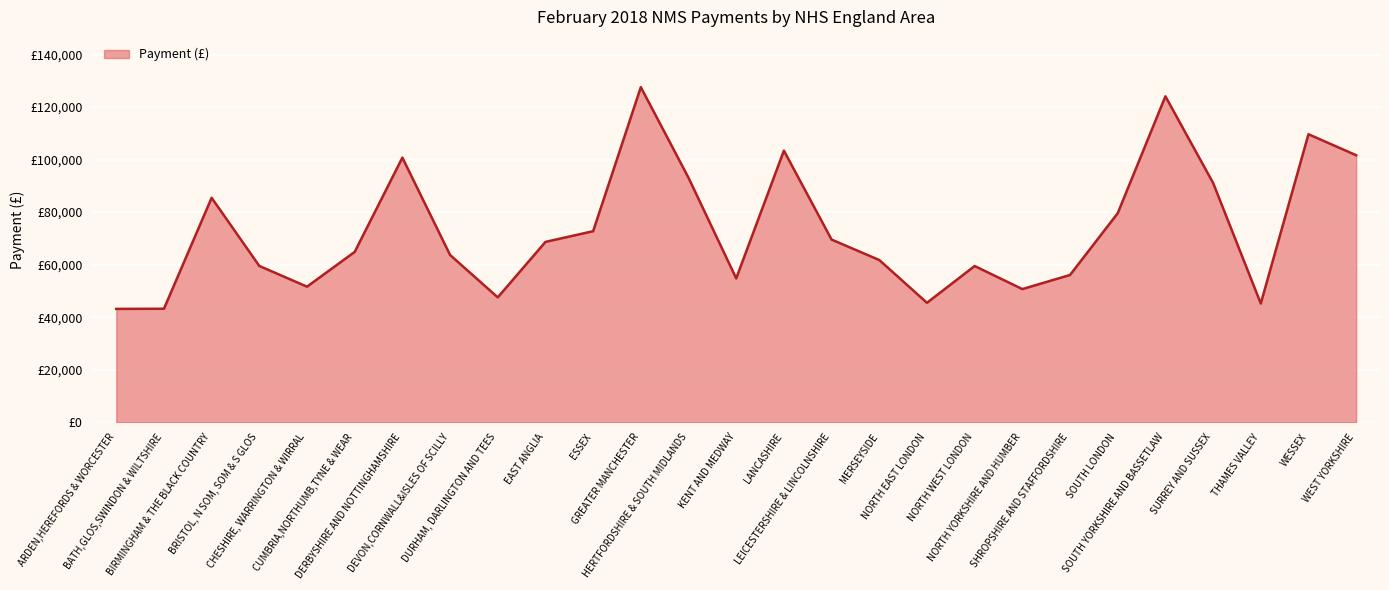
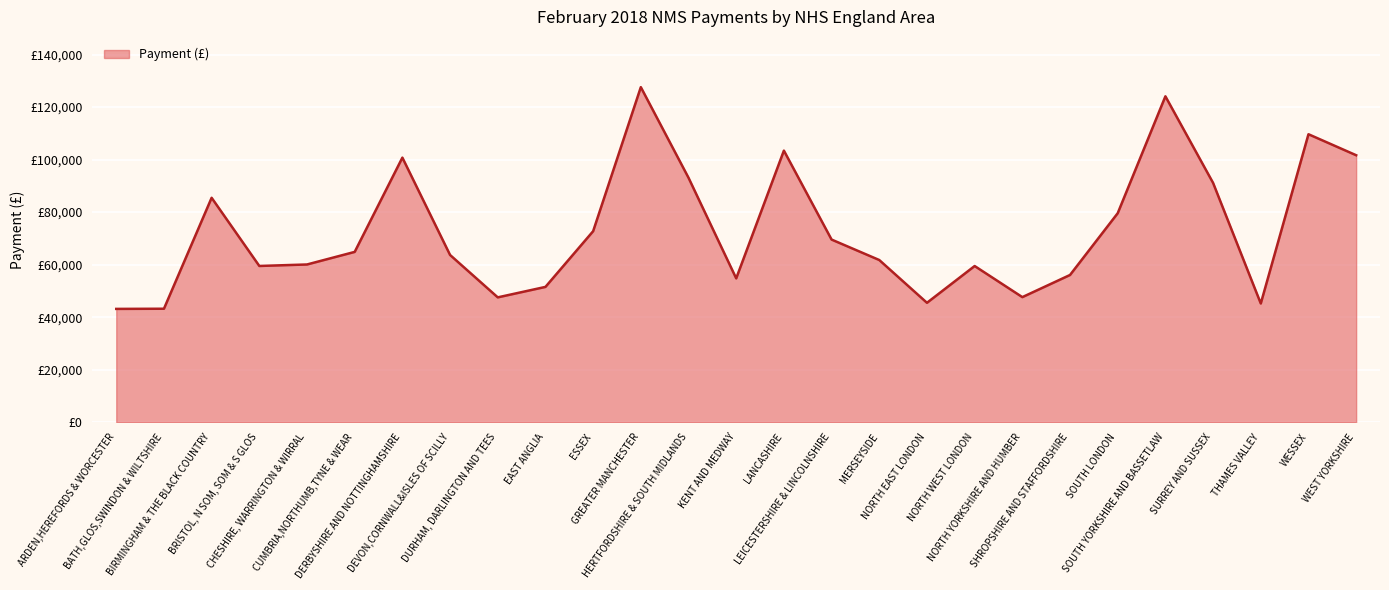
CHESHIRE, WARRINGTON & WIRRAL: £52,000 -> £60,000
EAST ANGLIA: £69,000 -> £52,000
NORTH YORKSHIRE AND HUMBER: £51,000 -> £48,000
